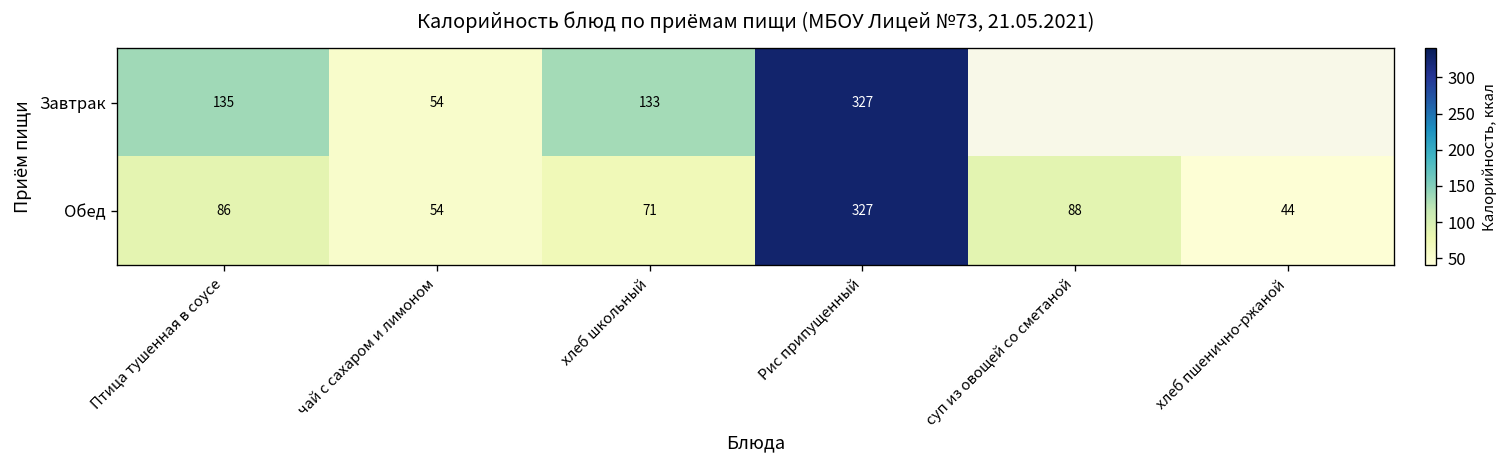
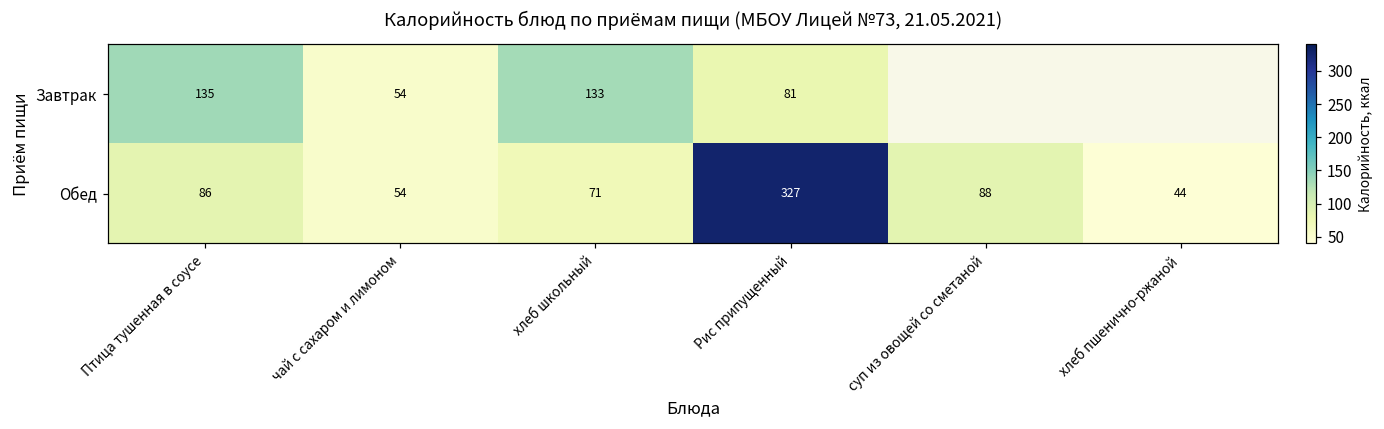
Завтрак, Рис припущенный: 327 -> 81
